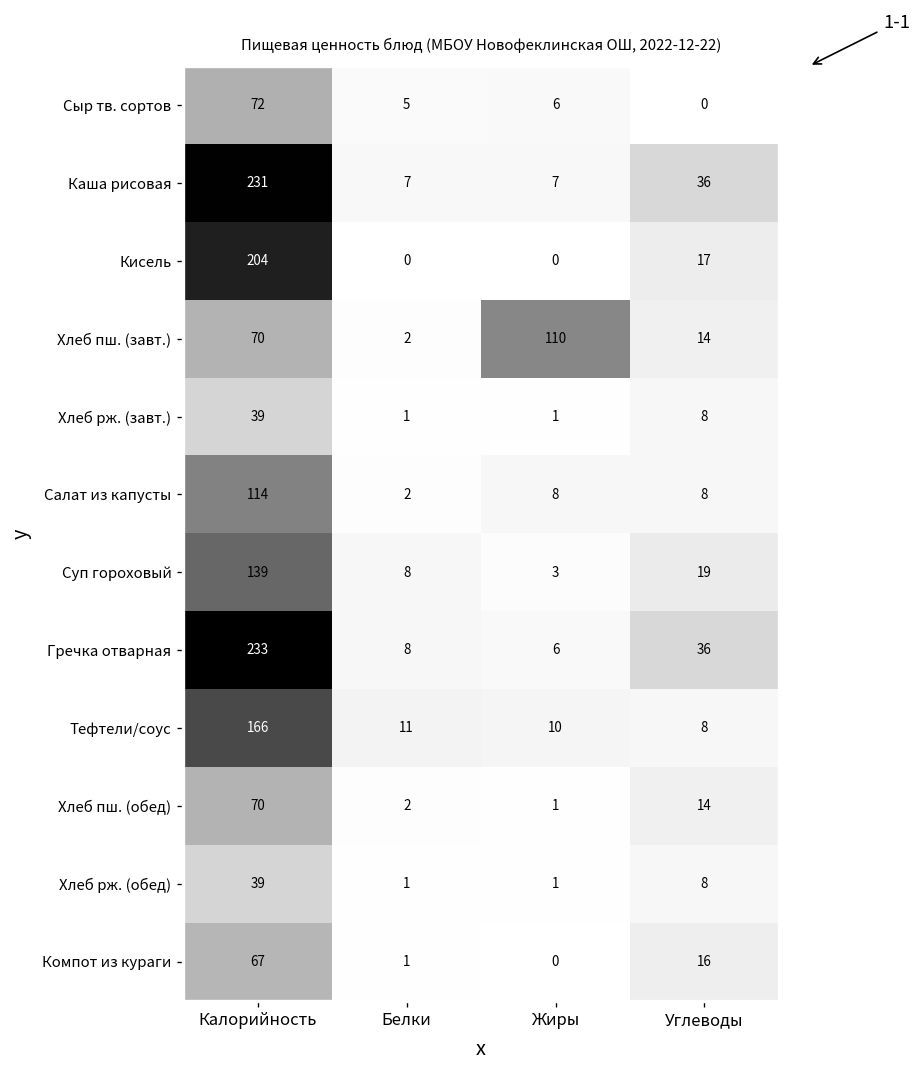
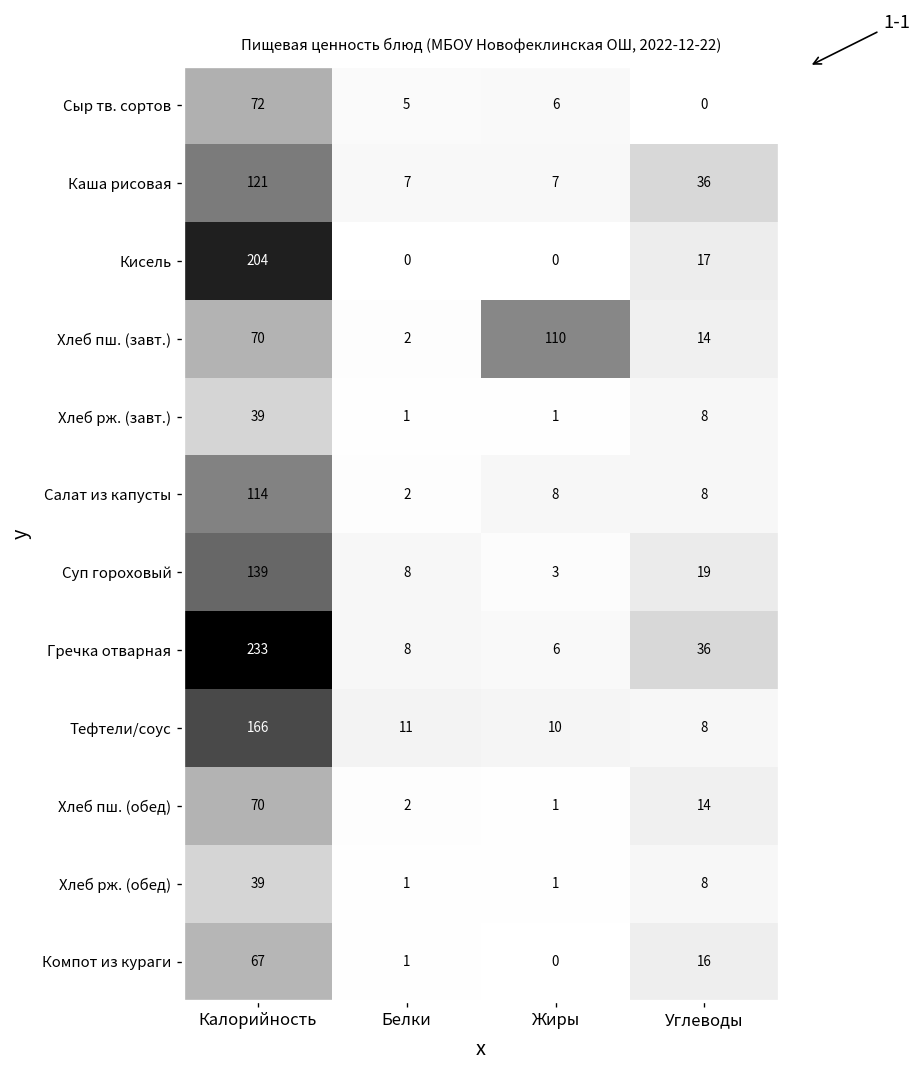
Каша рисовая, Калорийность: 231 -> 121
